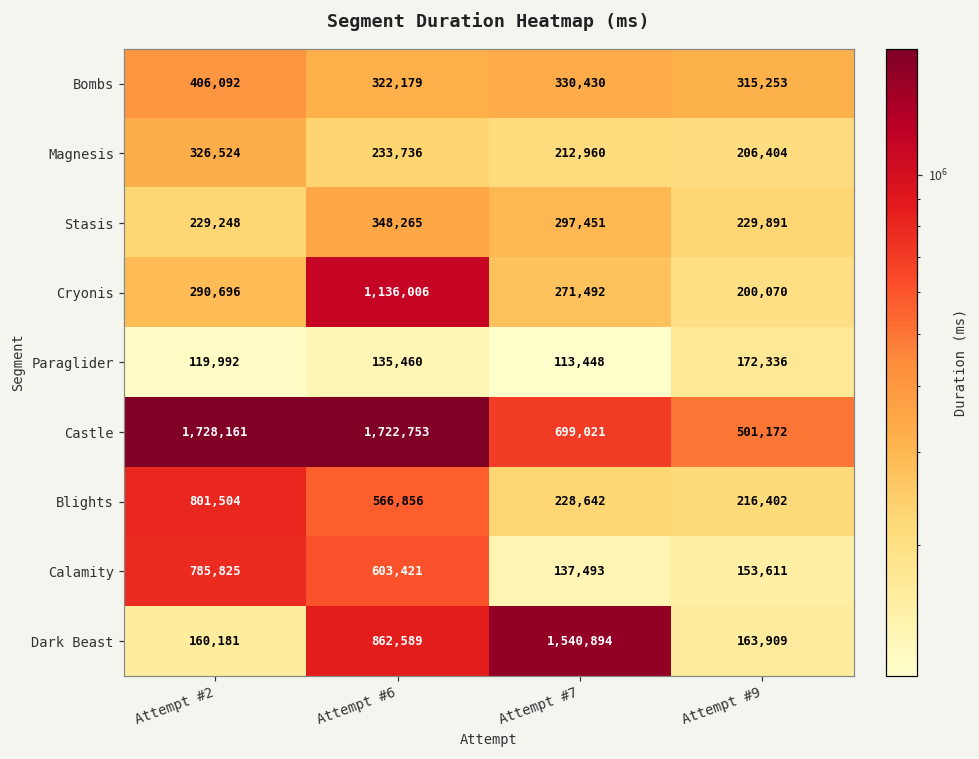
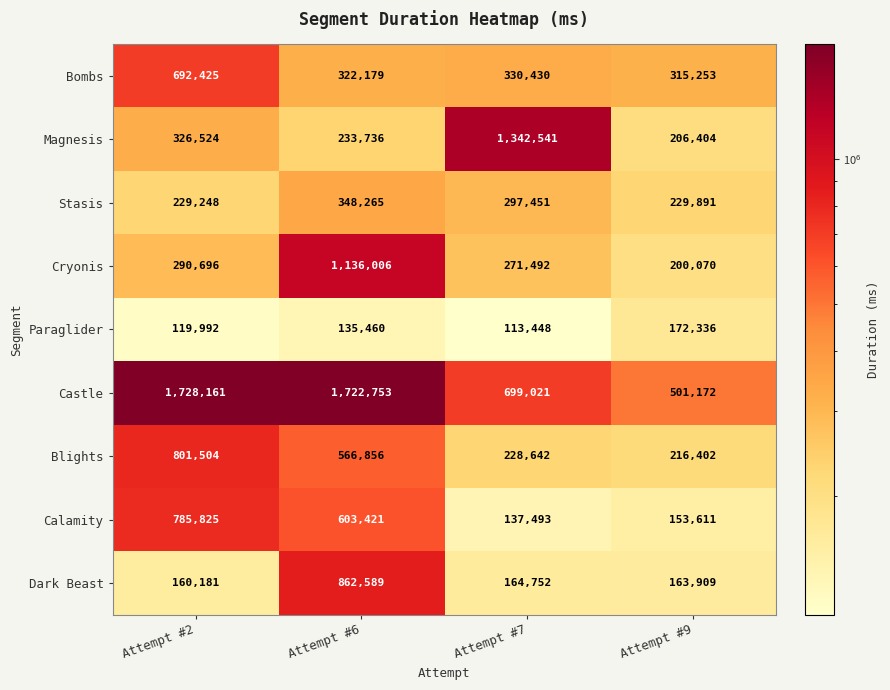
Bombs, Attempt #2: 406,092 -> 692,425
Magnesis, Attempt #7: 212,960 -> 1,342,541
Dark Beast, Attempt #7: 1,540,894 -> 164,752
